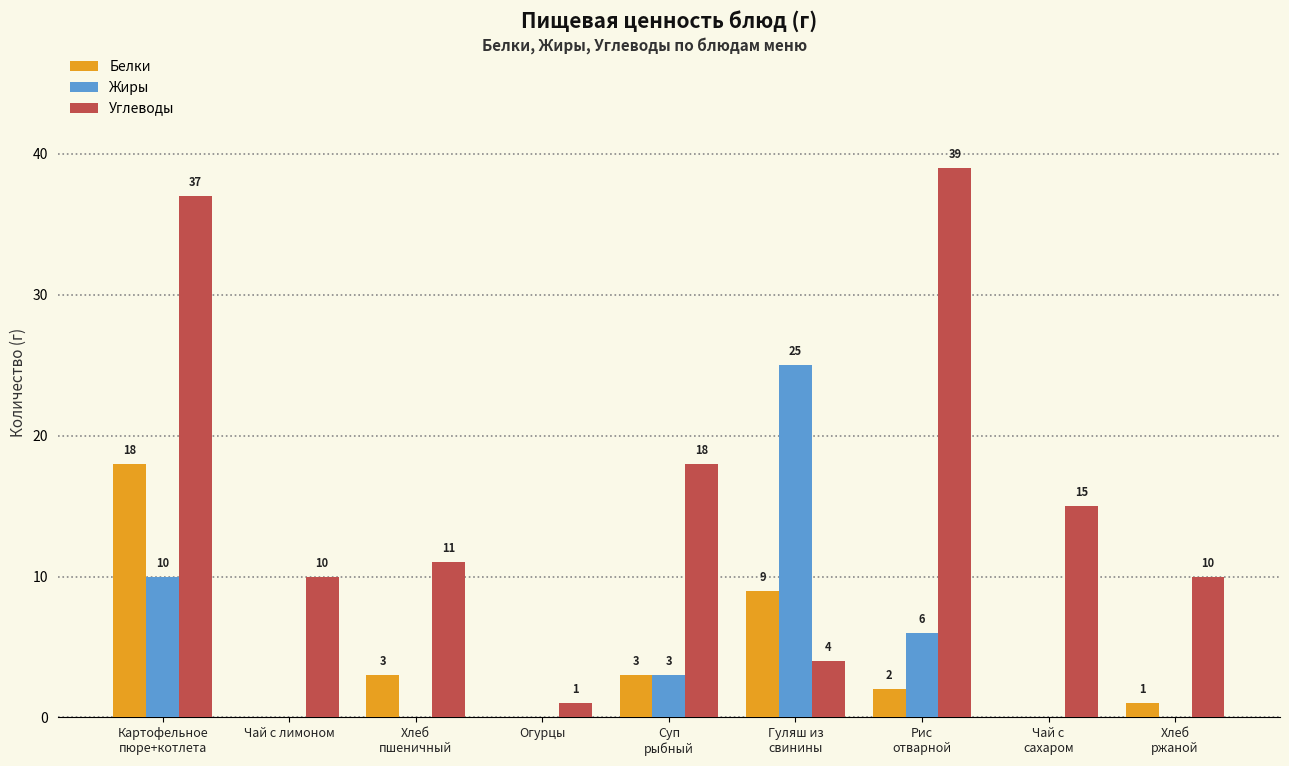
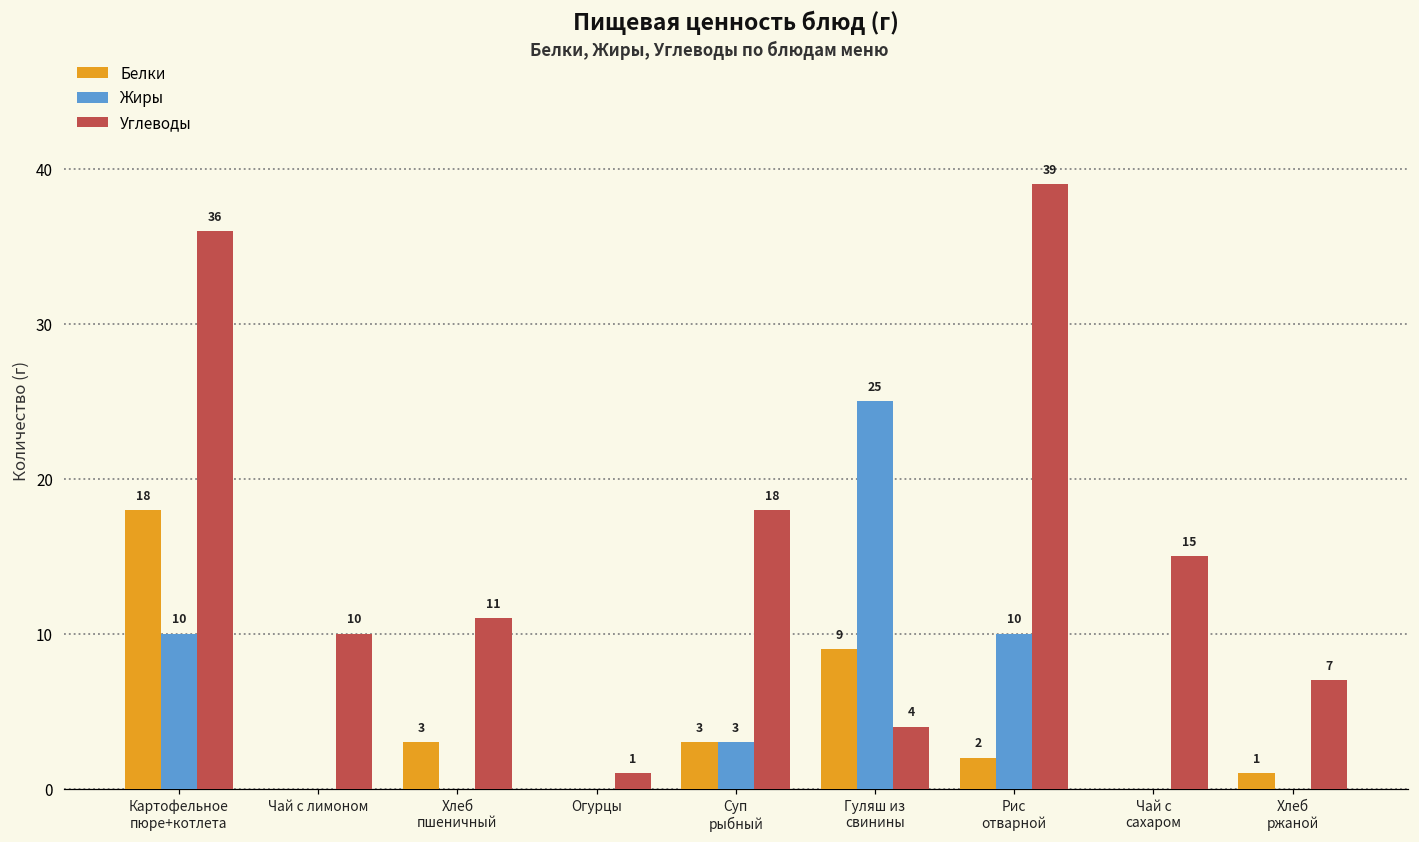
Углеводы, Картофельное пюре+котлета: 37 -> 36
Жиры, Рис отварной: 6 -> 10
Углеводы, Хлеб ржаной: 10 -> 7
